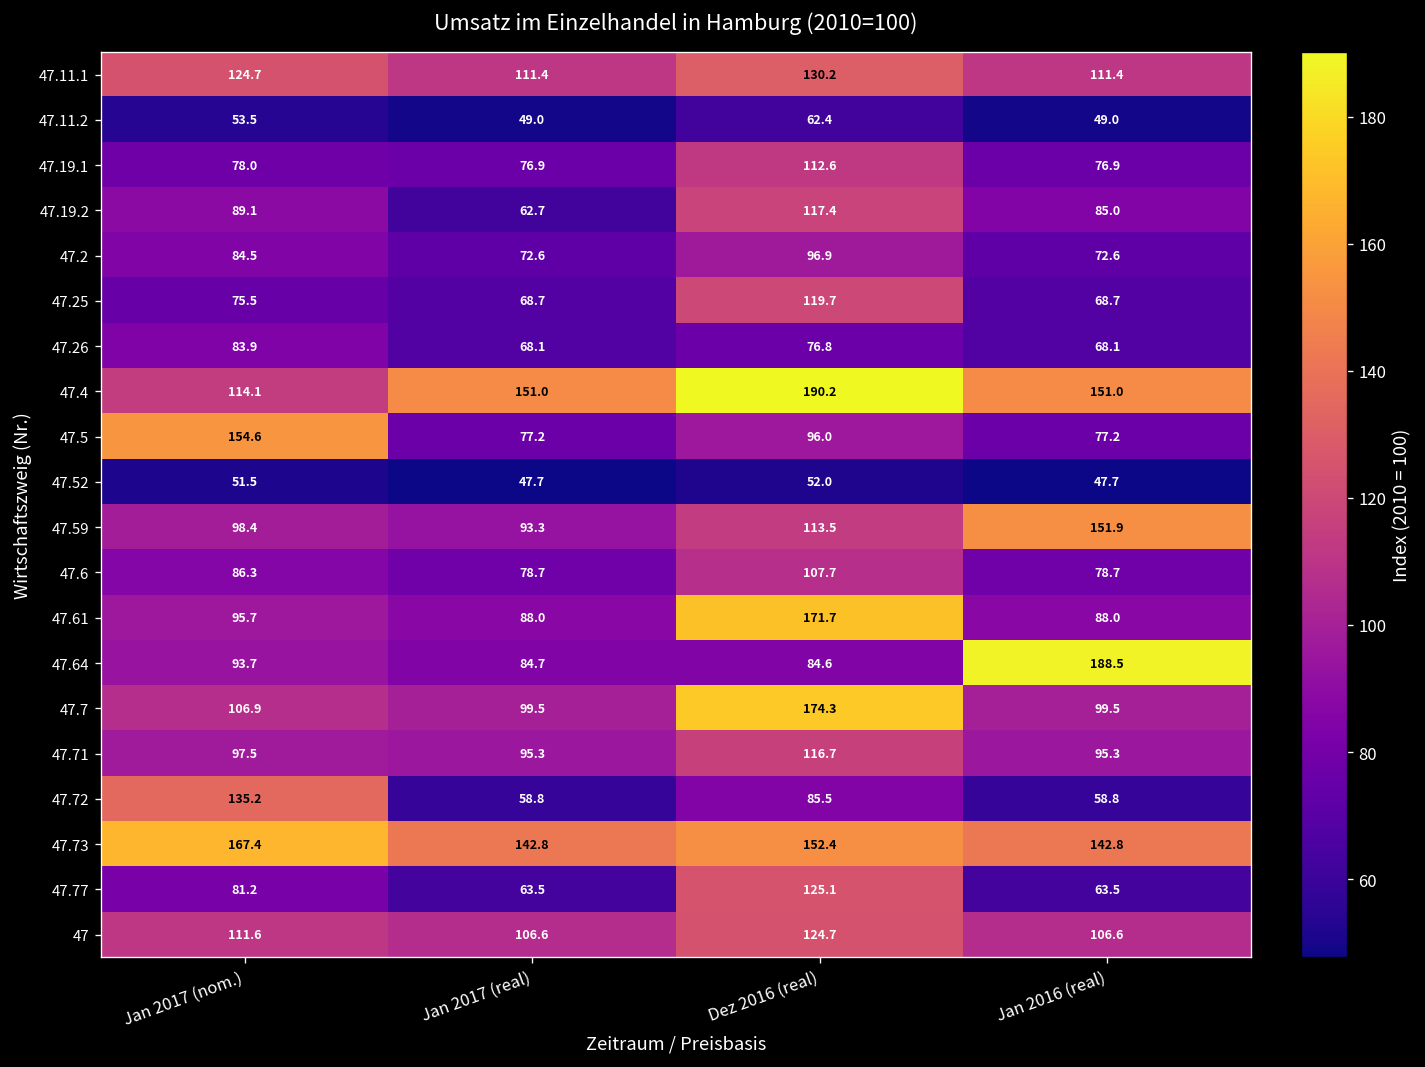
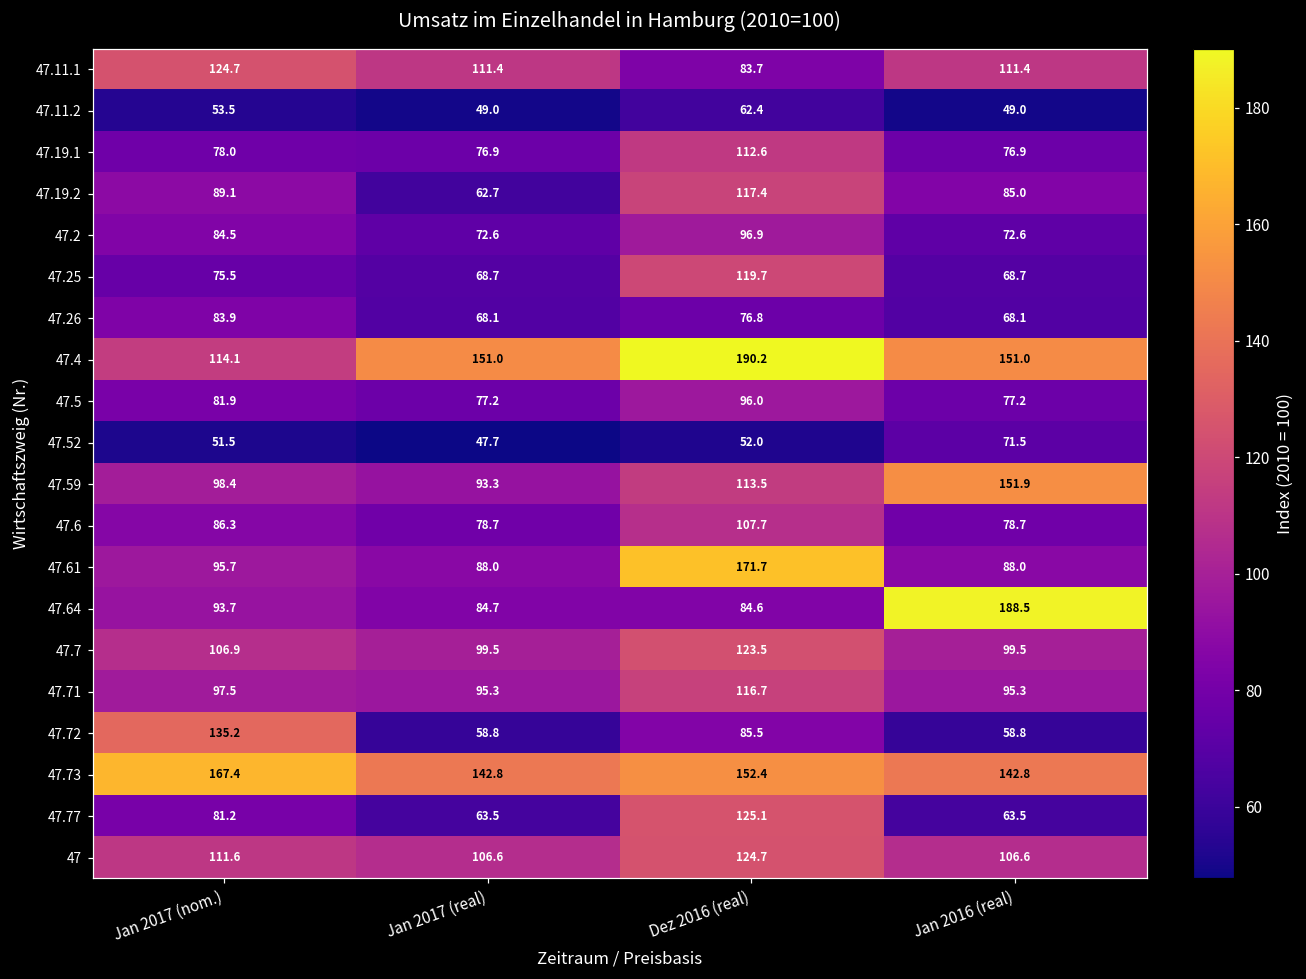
47.11.1, Dez 2016 (real): 130.2 -> 83.7
47.5, Jan 2017 (nom.): 154.6 -> 81.9
47.52, Jan 2016 (real): 47.7 -> 71.5
47.7, Dez 2016 (real): 174.3 -> 123.5
